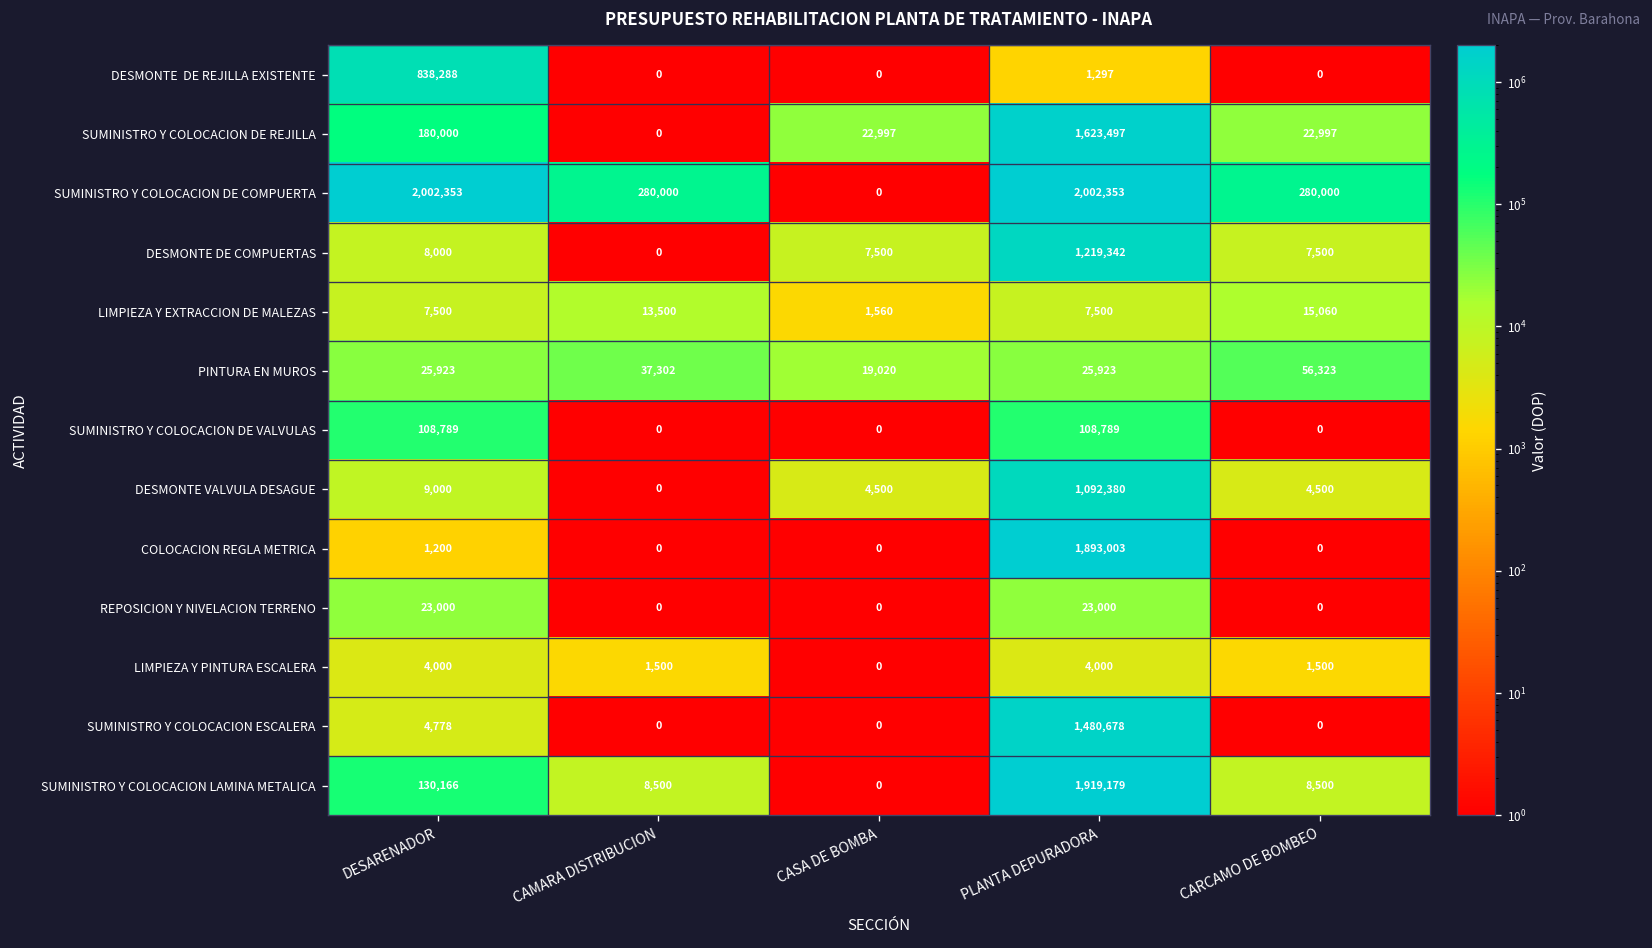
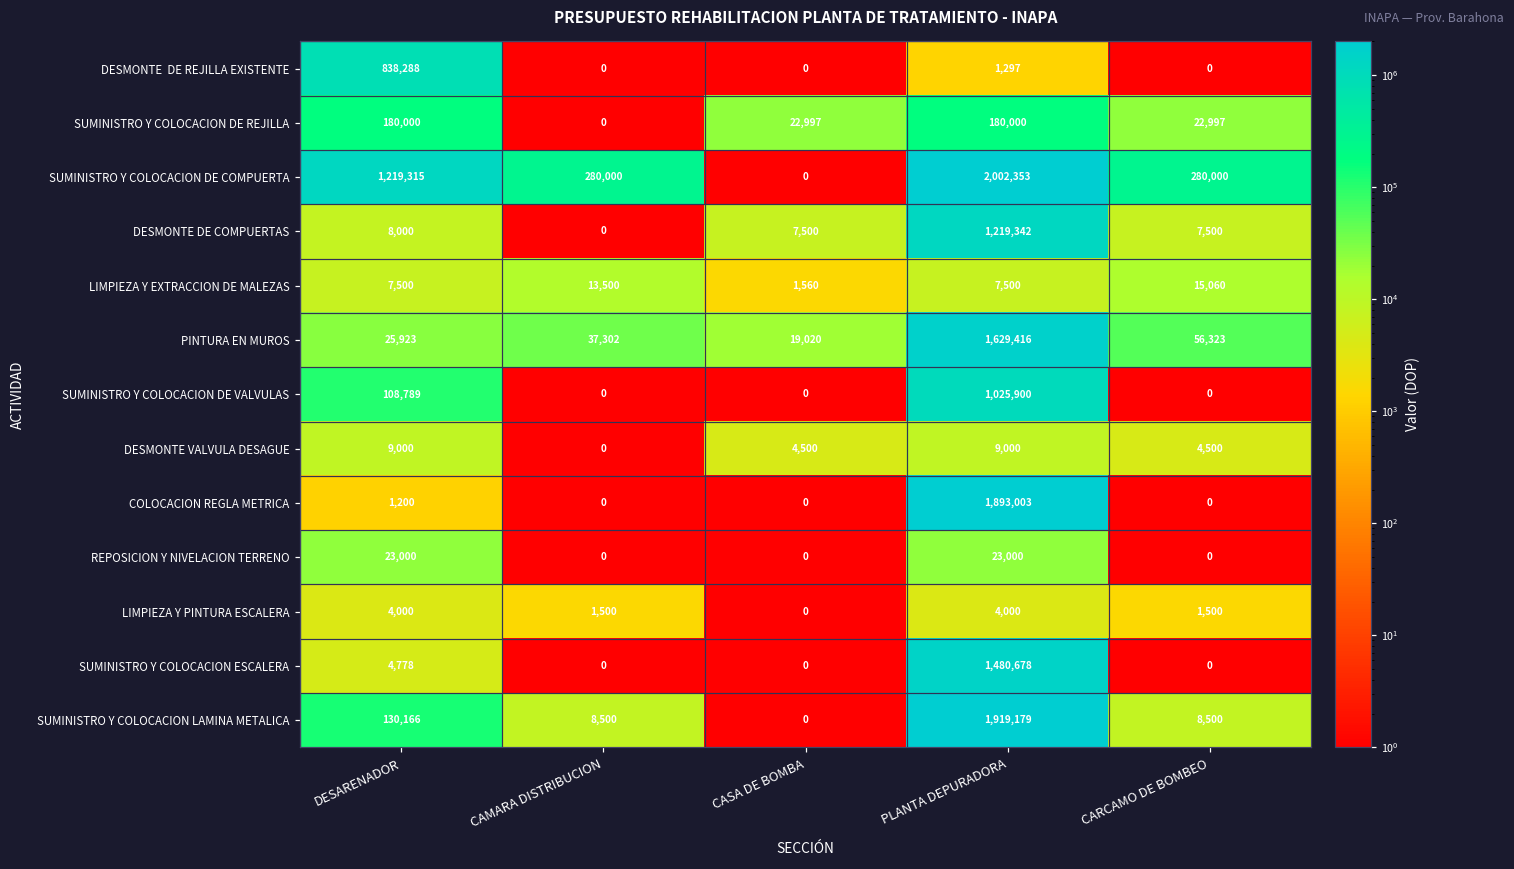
SUMINISTRO Y COLOCACION DE REJILLA, PLANTA DEPURADORA: 1,623,497 -> 180,000
SUMINISTRO Y COLOCACION DE COMPUERTA, DESARENADOR: 2,002,353 -> 1,219,315
PINTURA EN MUROS, PLANTA DEPURADORA: 25,923 -> 1,629,416
SUMINISTRO Y COLOCACION DE VALVULAS, PLANTA DEPURADORA: 108,789 -> 1,025,900
DESMONTE VALVULA DESAGUE, PLANTA DEPURADORA: 1,092,380 -> 9,000
